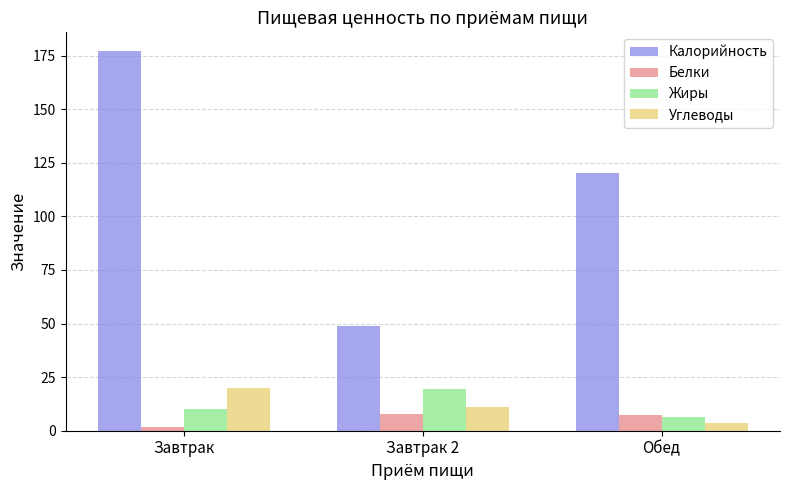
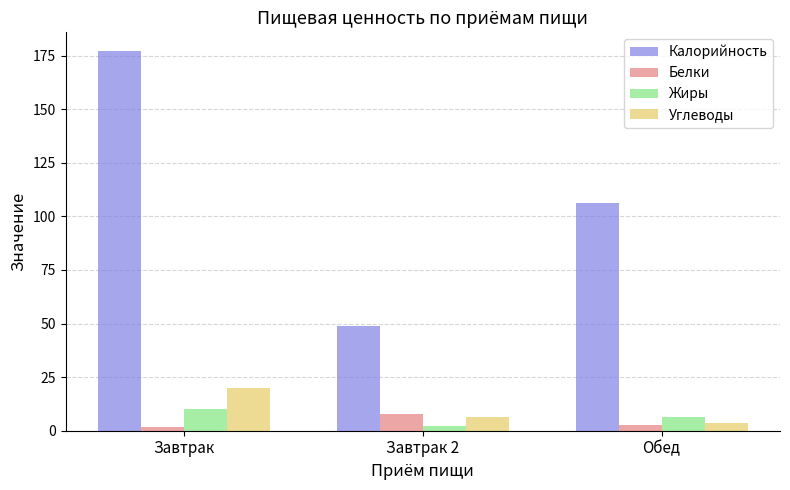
Жиры, Завтрак 2: 19 -> 2
Углеводы, Завтрак 2: 11 -> 7
Калорийность, Обед: 120 -> 106
Белки, Обед: 8 -> 3
